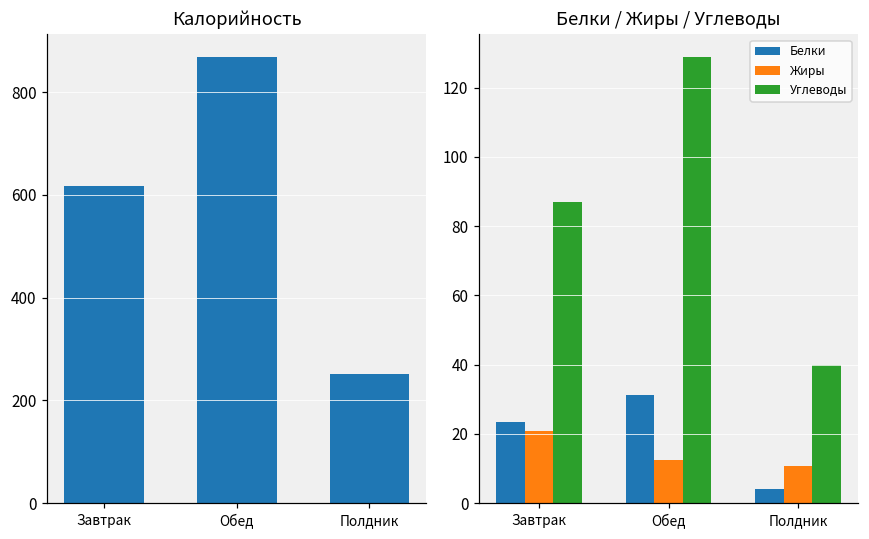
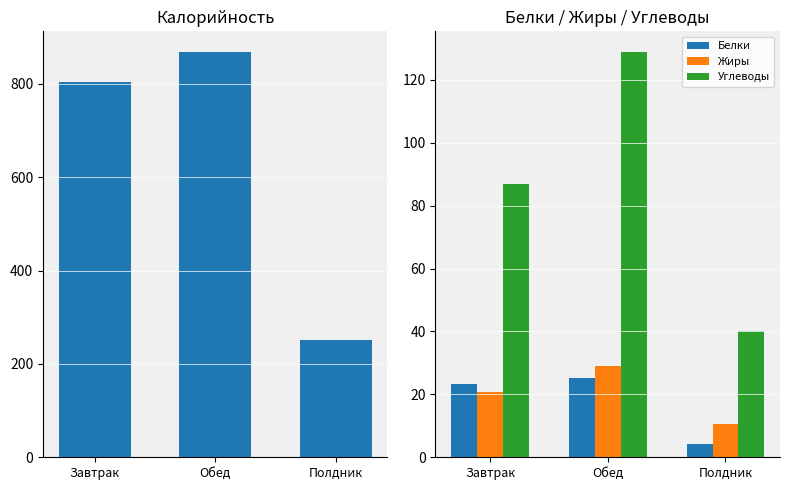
Калорийность, Завтрак: 620 -> 800
Белки / Жиры / Углеводы, Белки, Обед: 31 -> 25
Белки / Жиры / Углеводы, Жиры, Обед: 12 -> 29
